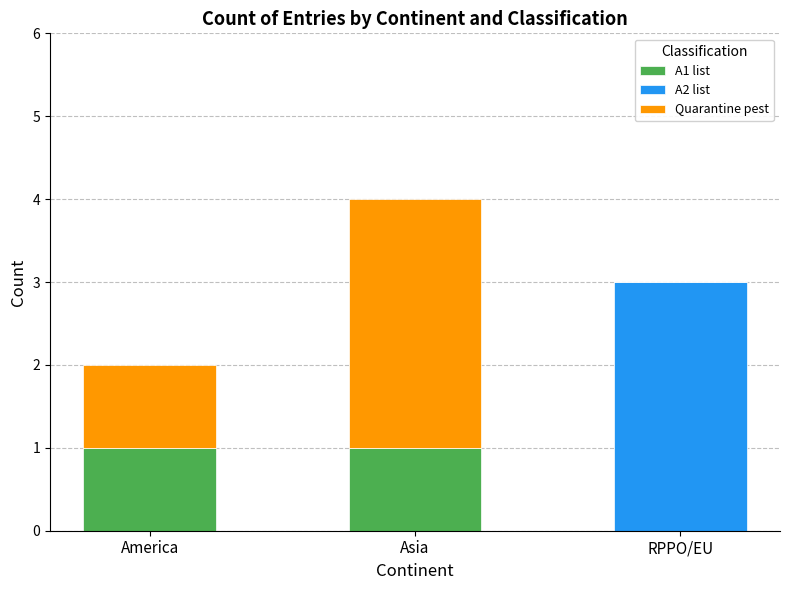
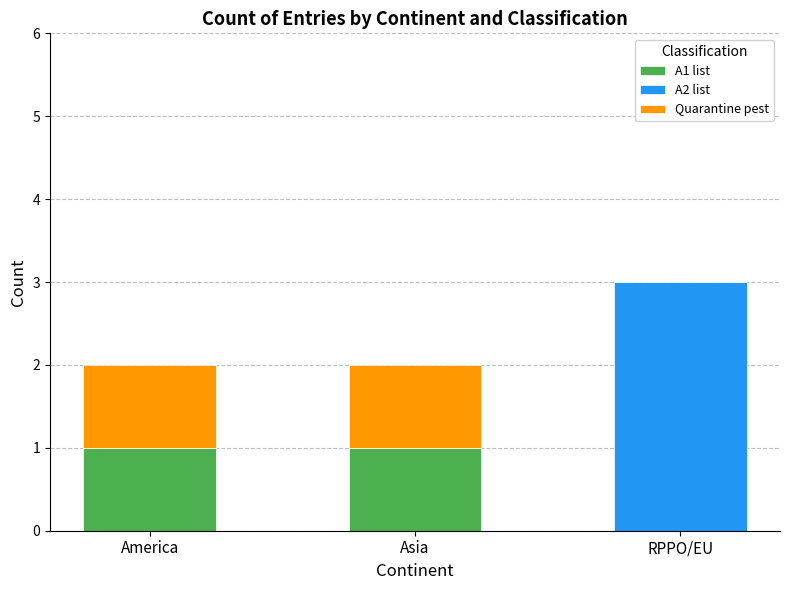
Quarantine pest, Asia: 3 -> 1
